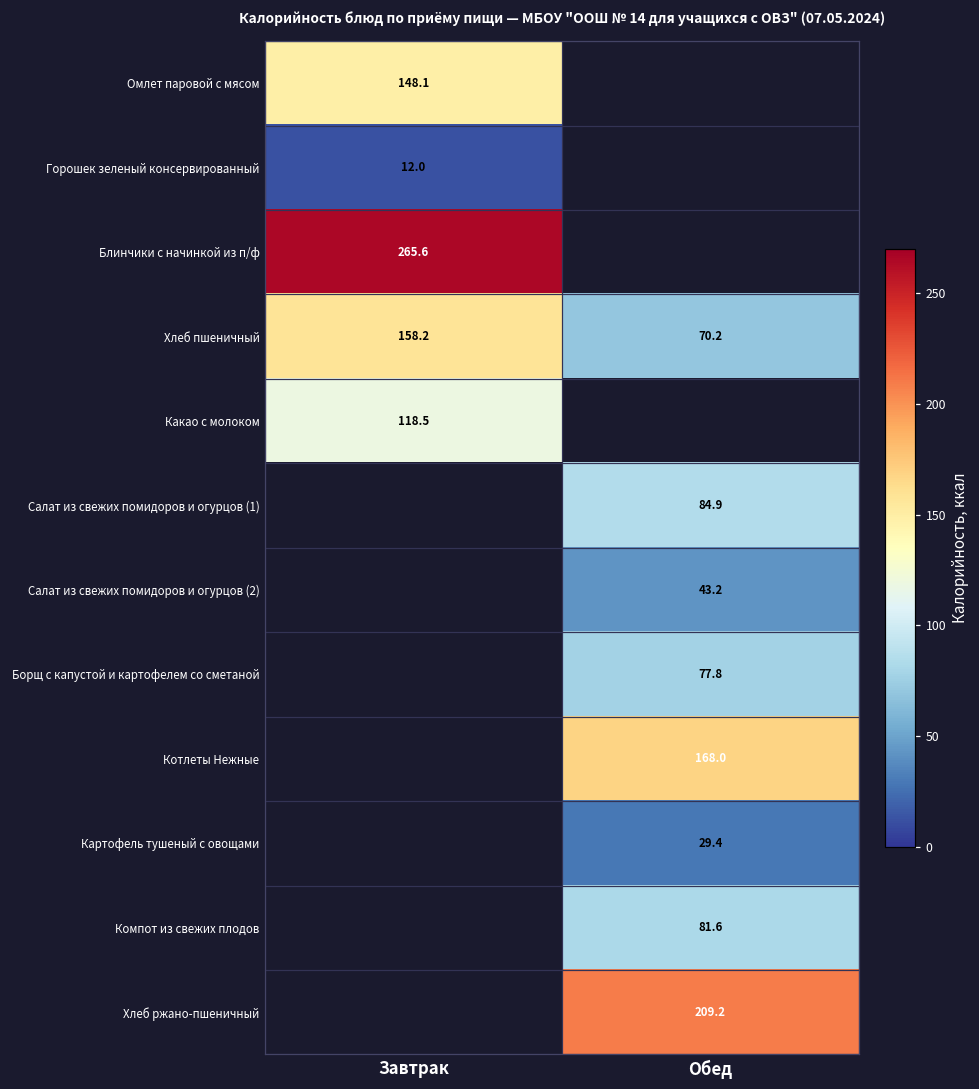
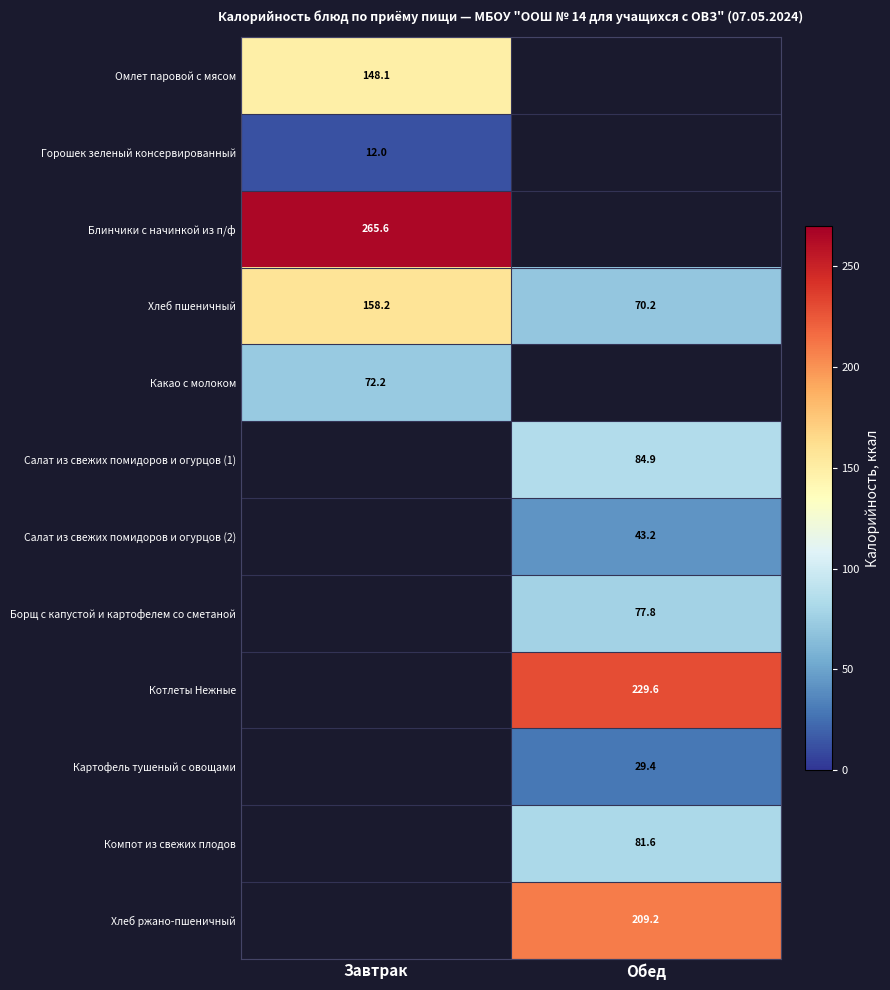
Какао с молоком, Завтрак: 118.5 -> 72.2
Котлеты Нежные, Обед: 168.0 -> 229.6
